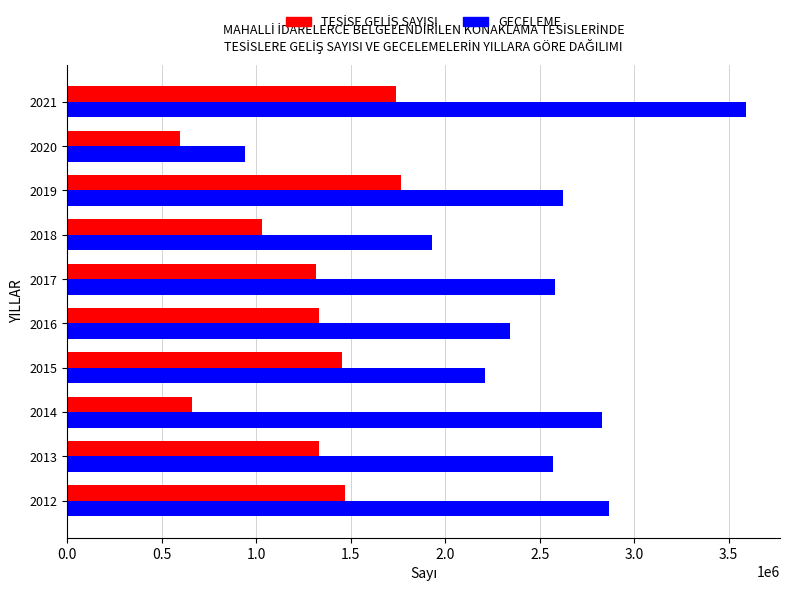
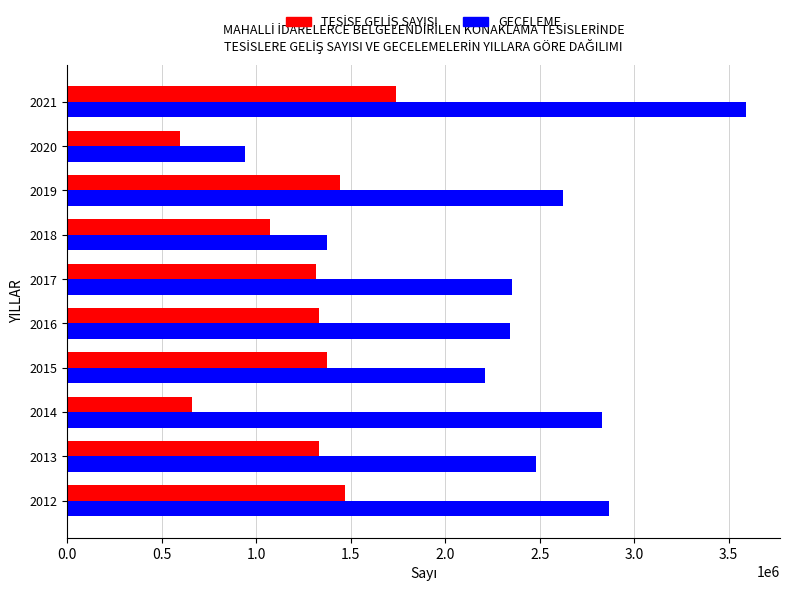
TESİSE GELİŞ SAYISI, 2019: 1770000 -> 1450000
TESİSE GELİŞ SAYISI, 2018: 1030000 -> 1070000
GECELEME, 2018: 1930000 -> 1380000
GECELEME, 2017: 2580000 -> 2360000
TESİSE GELİŞ SAYISI, 2015: 1450000 -> 1370000
GECELEME, 2013: 2570000 -> 2480000
